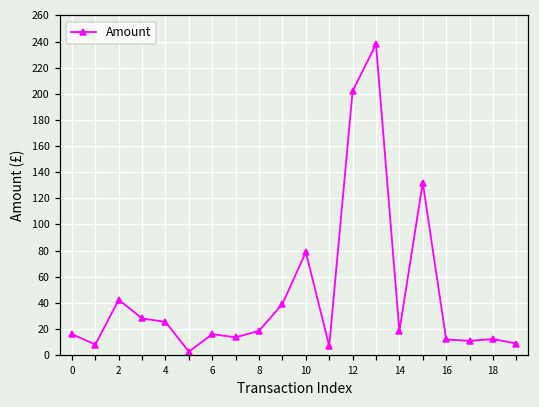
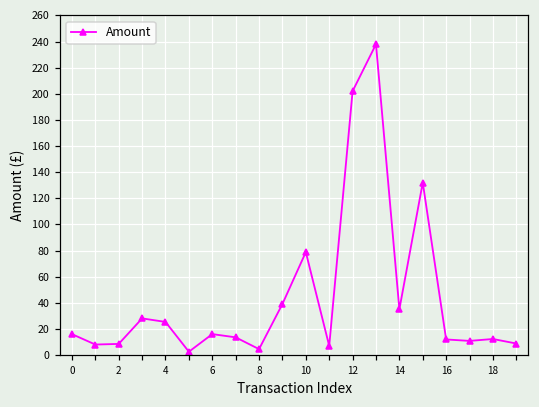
2: 42 -> 8
8: 19 -> 5
14: 18 -> 35
